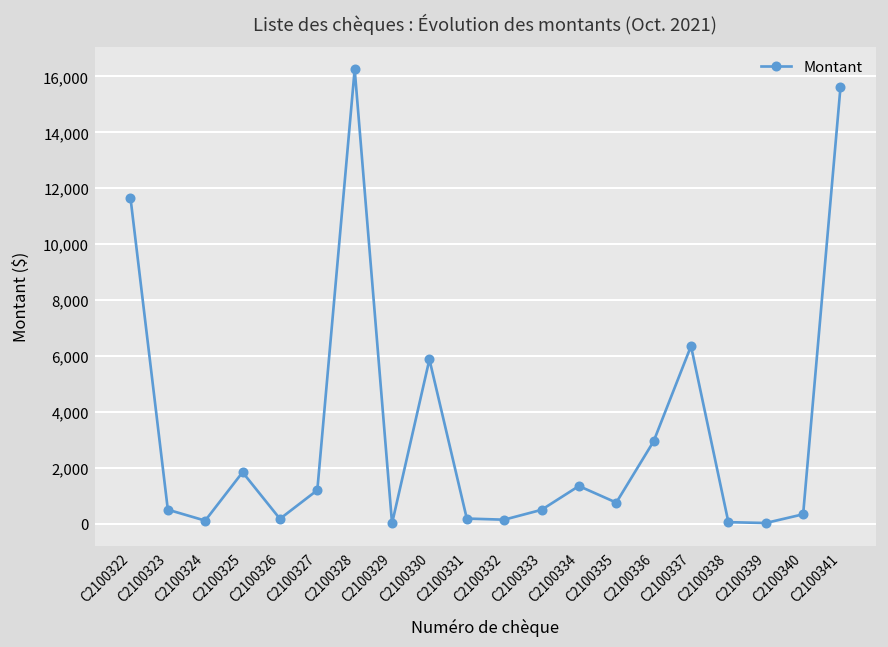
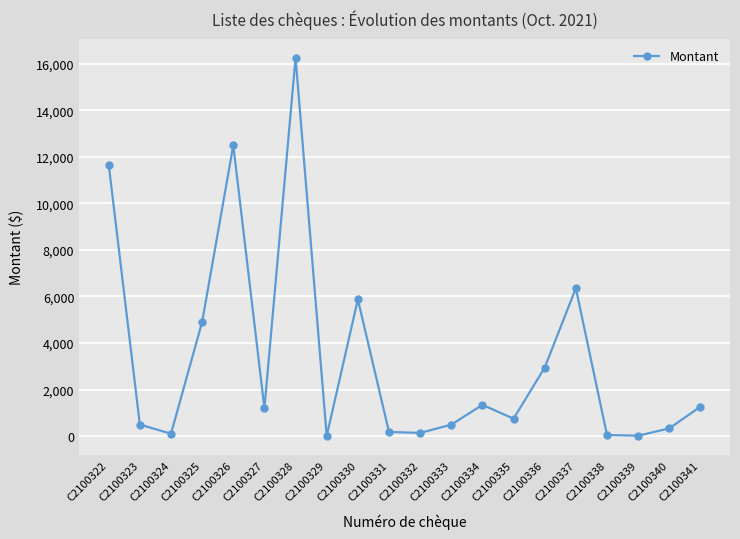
C2100325: 1,800 -> 4,900
C2100326: 200 -> 12,500
C2100341: 15,600 -> 1,300
